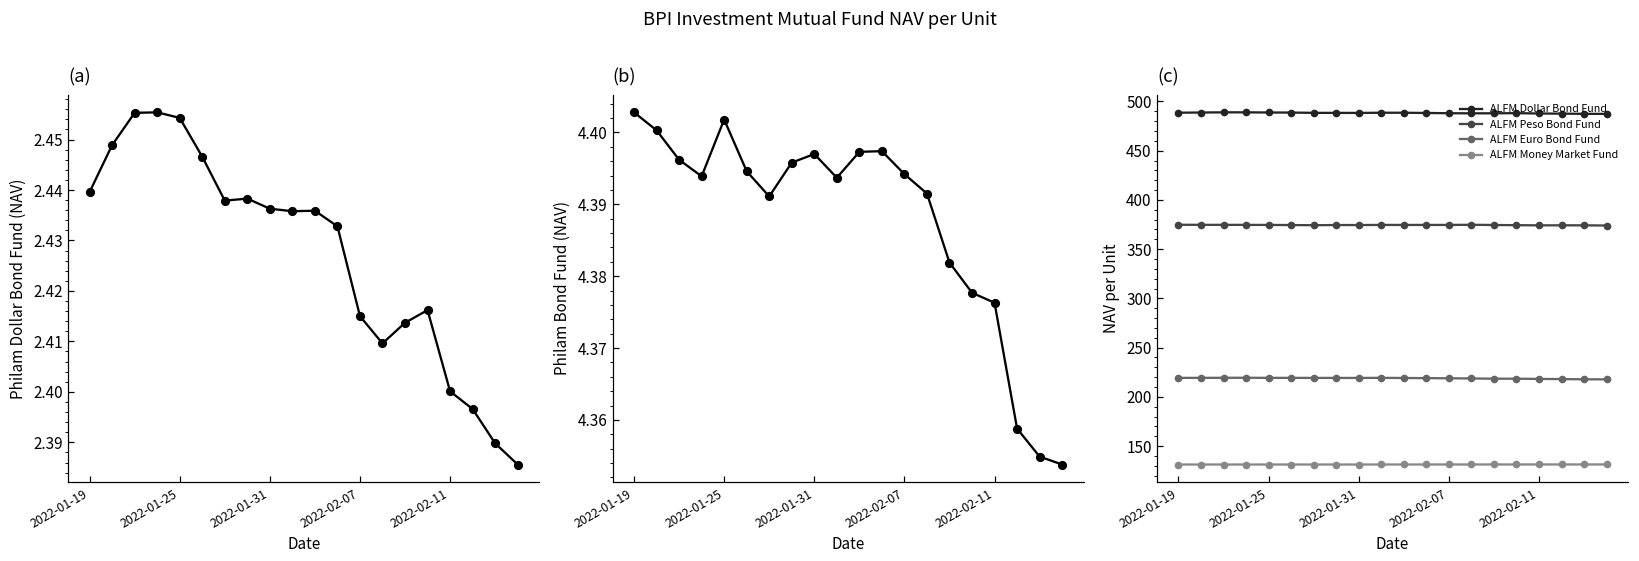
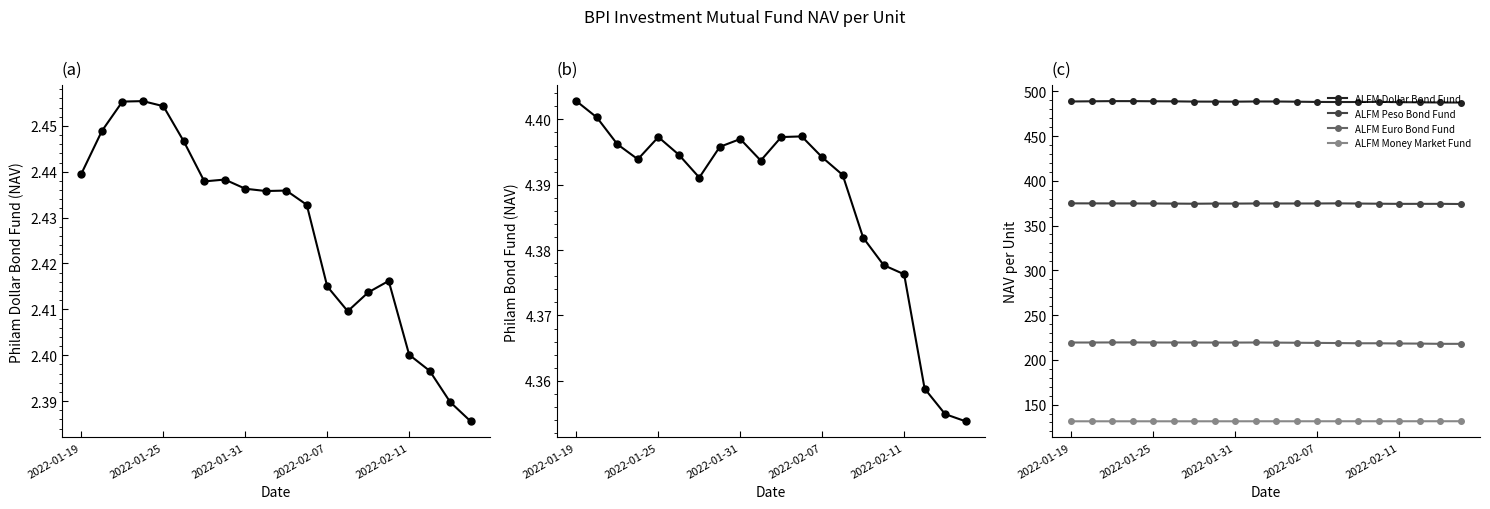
(b), 2022-01-25: 4.402 -> 4.397
